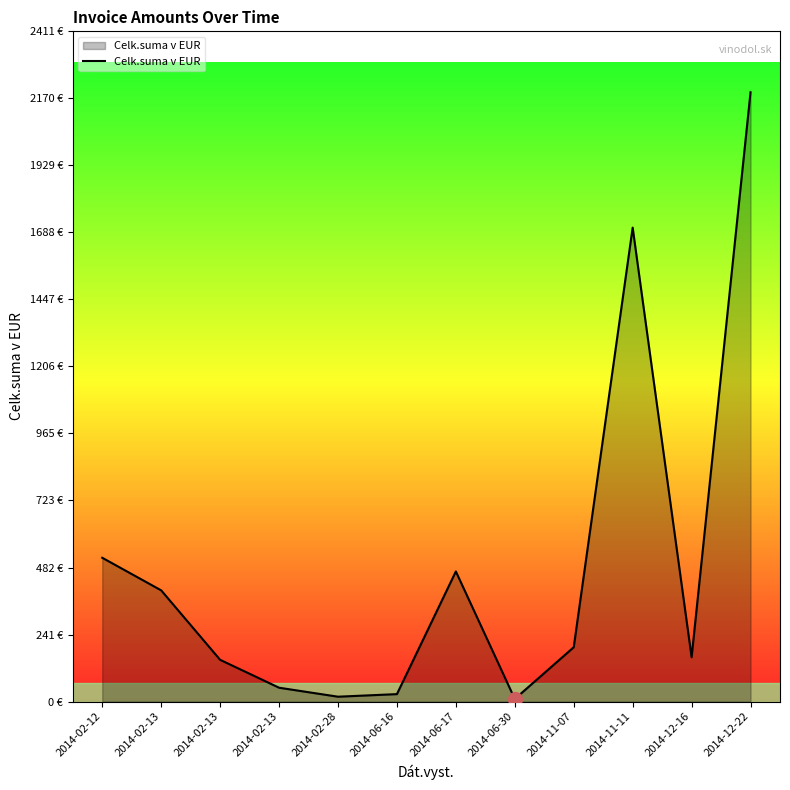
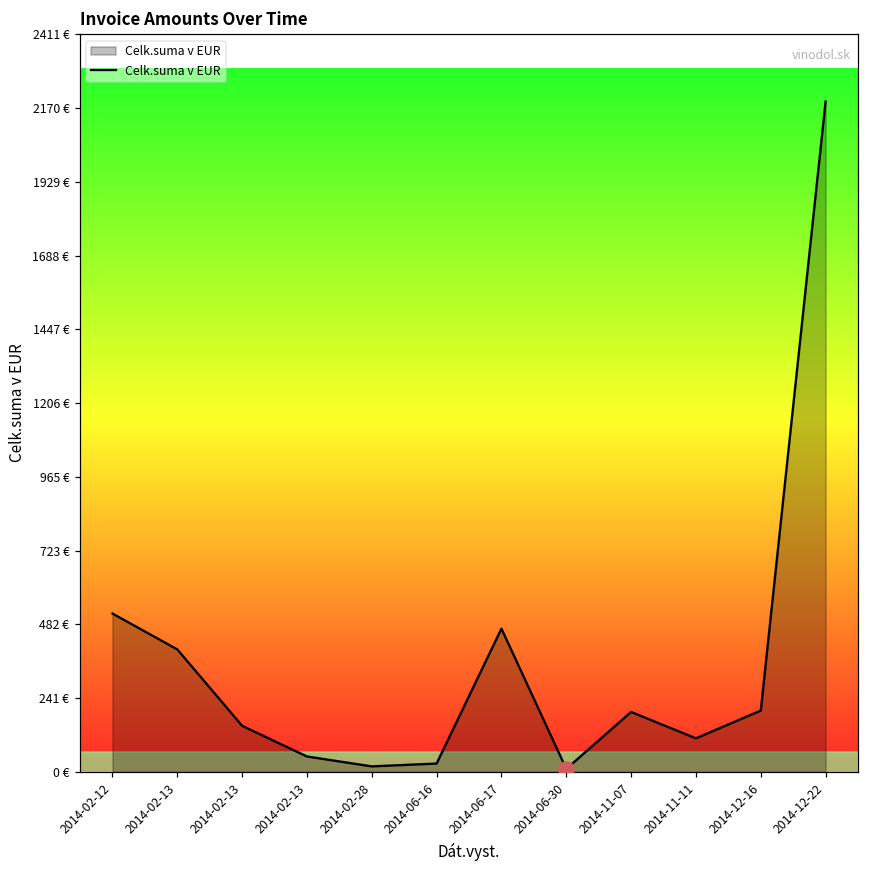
Celk.suma v EUR, 2014-11-11: 1710 € -> 110 €
Celk.suma v EUR, 2014-12-16: 160 € -> 200 €
